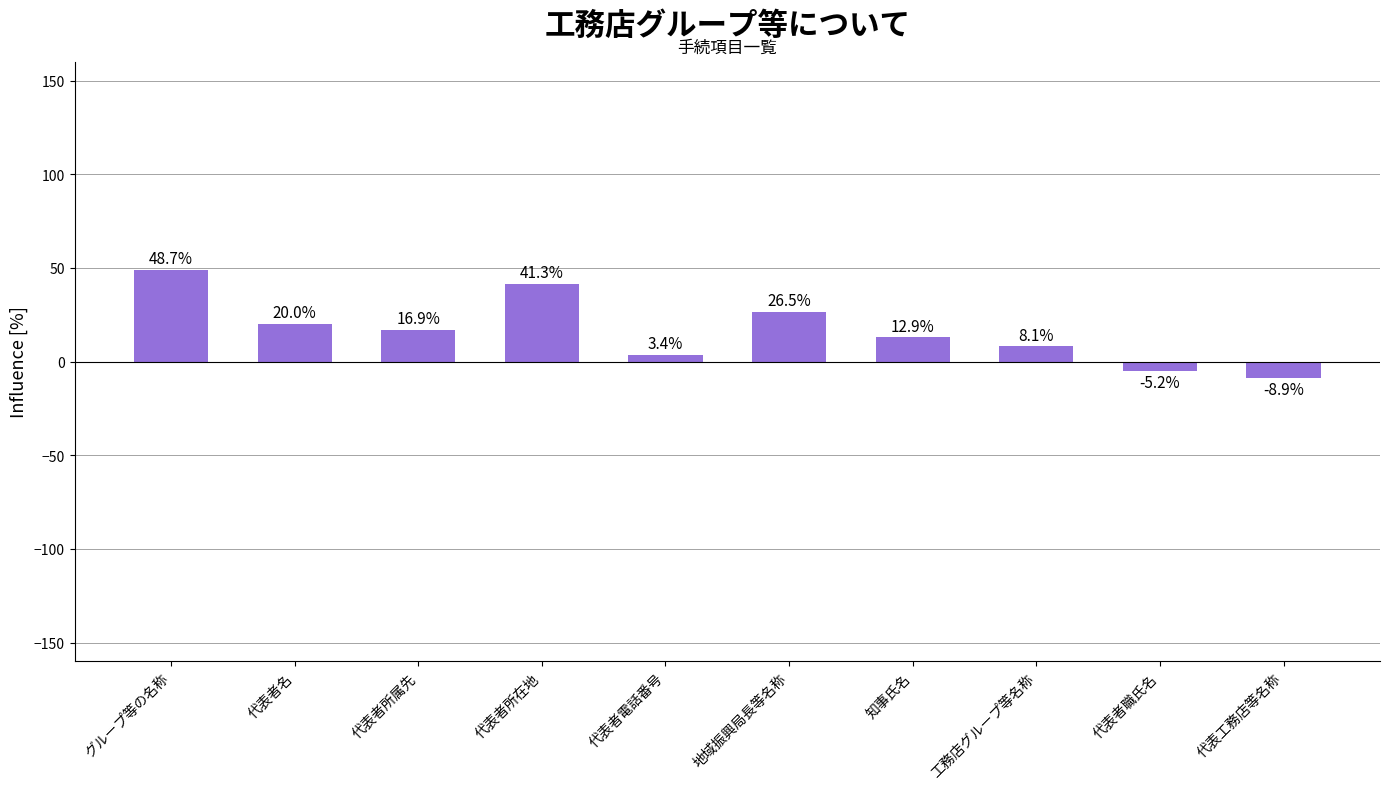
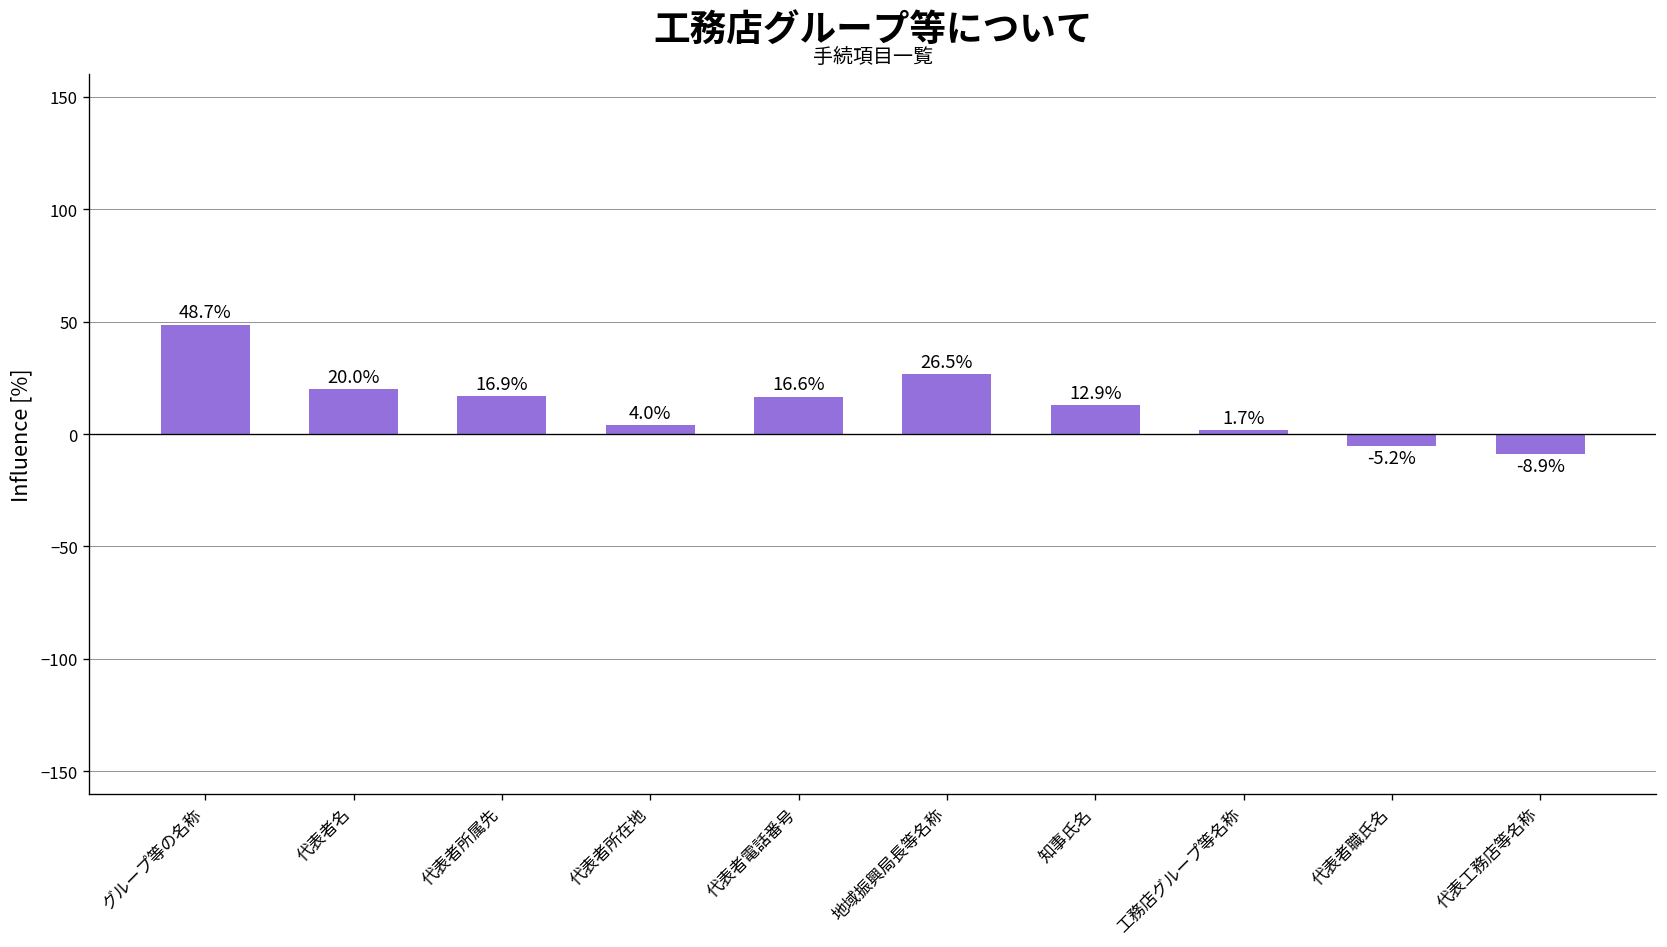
代表者所在地: 41.3% -> 4.0%
代表者電話番号: 3.4% -> 16.6%
工務店グループ等名称: 8.1% -> 1.7%
